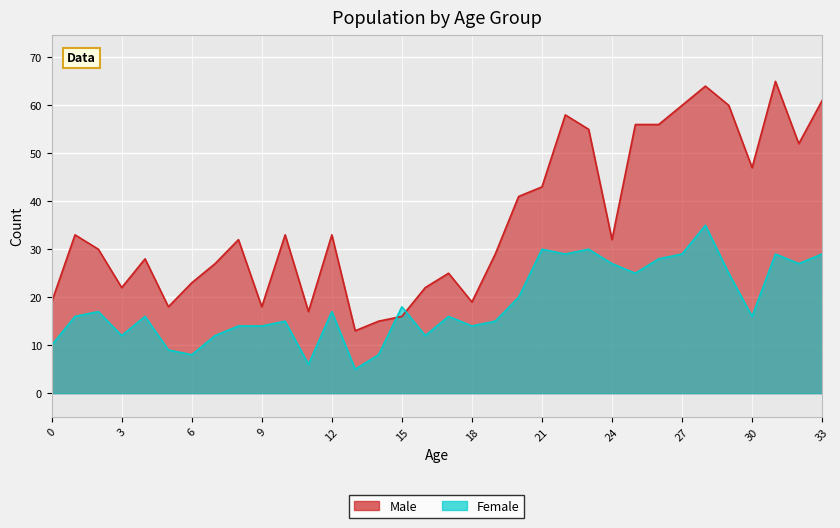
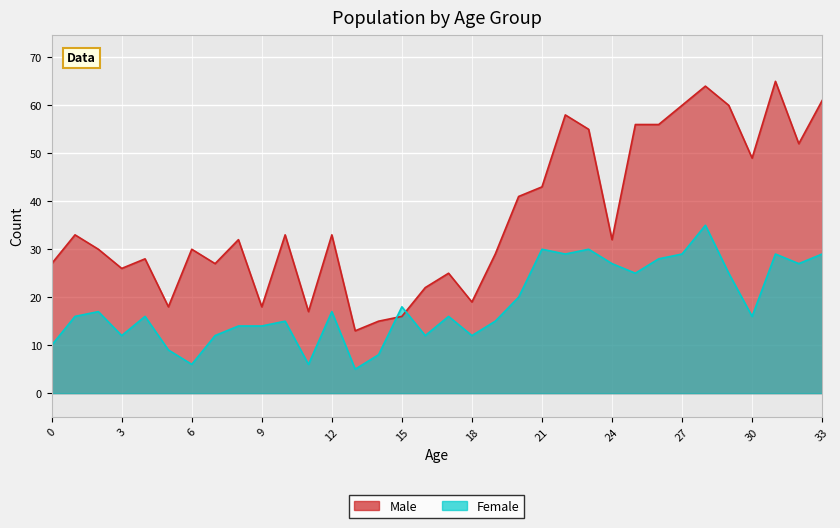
Male, 0: 19 -> 27
Male, 3: 22 -> 26
Male, 6: 23 -> 30
Female, 6: 8 -> 6
Female, 18: 14 -> 12
Male, 30: 47 -> 49
